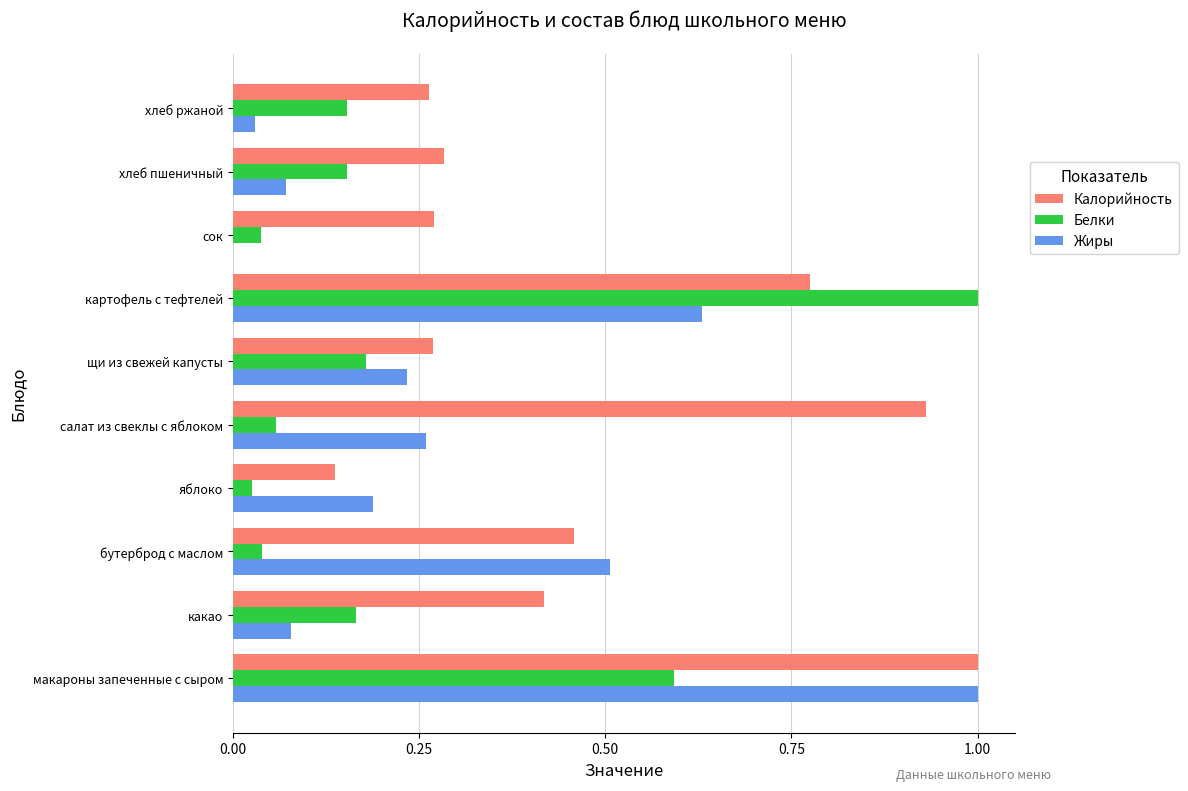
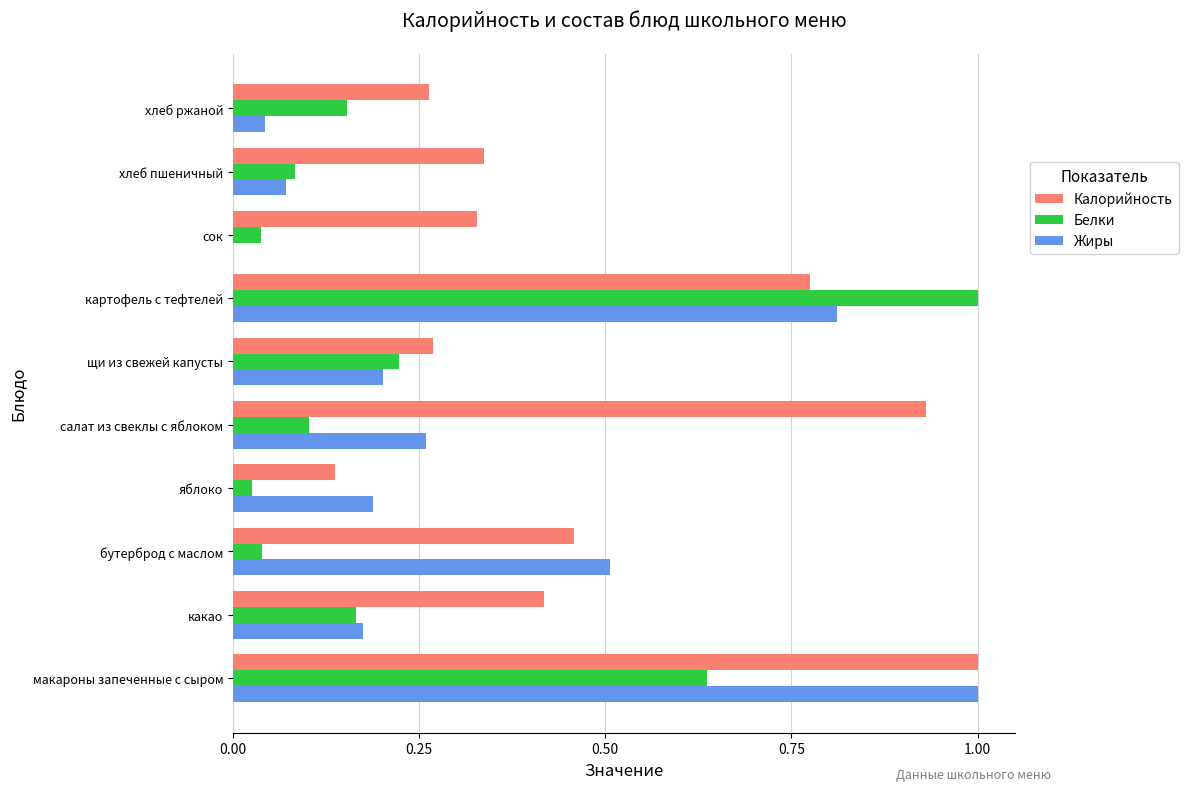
Жиры, хлеб ржаной: 0.03 -> 0.04
Калорийность, хлеб пшеничный: 0.28 -> 0.34
Белки, хлеб пшеничный: 0.15 -> 0.08
Калорийность, сок: 0.27 -> 0.33
Жиры, картофель с тефтелей: 0.63 -> 0.81
Белки, щи из свежей капусты: 0.18 -> 0.22
Жиры, щи из свежей капусты: 0.23 -> 0.20
Белки, салат из свеклы с яблоком: 0.06 -> 0.10
Жиры, какао: 0.08 -> 0.18
Белки, макароны запеченные с сыром: 0.59 -> 0.64
